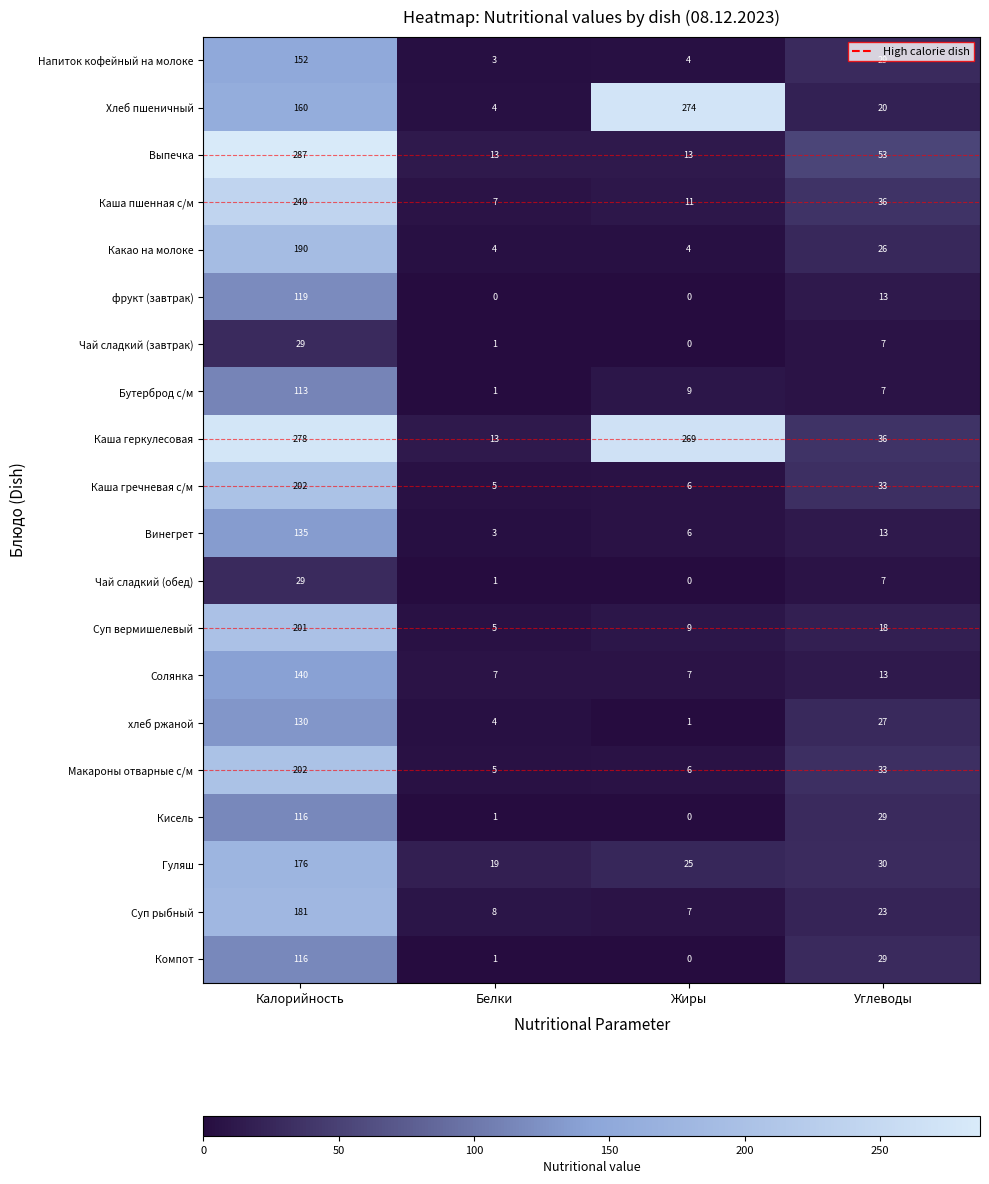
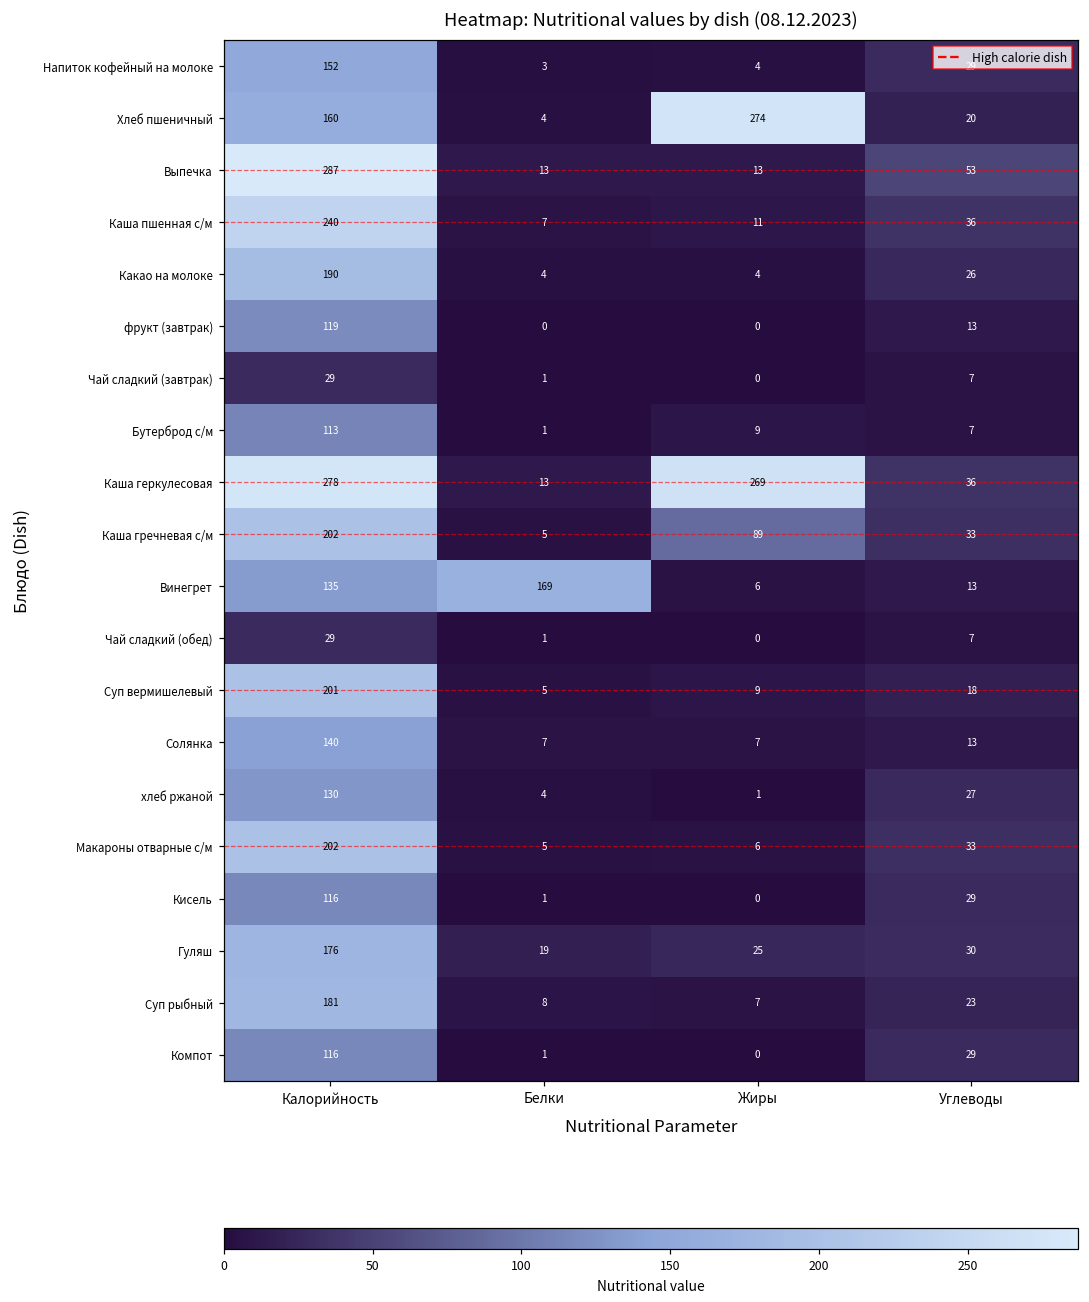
Каша гречневая с/м, Жиры: 6 -> 89
Винегрет, Белки: 3 -> 169
